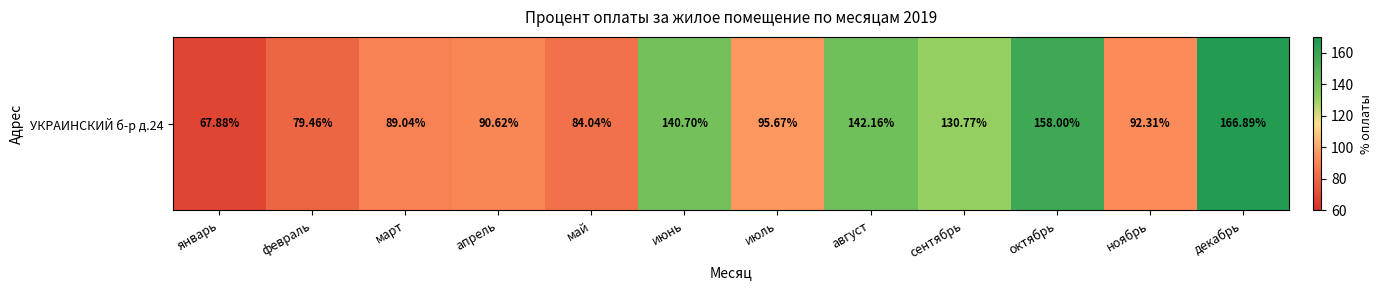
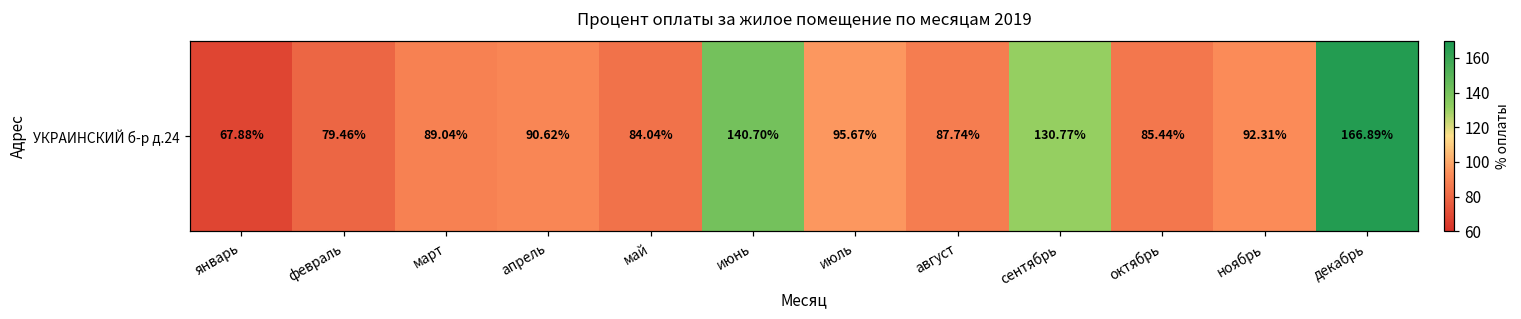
УКРАИНСКИЙ б-р д.24, август: 142.16% -> 87.74%
УКРАИНСКИЙ б-р д.24, октябрь: 158.00% -> 85.44%
